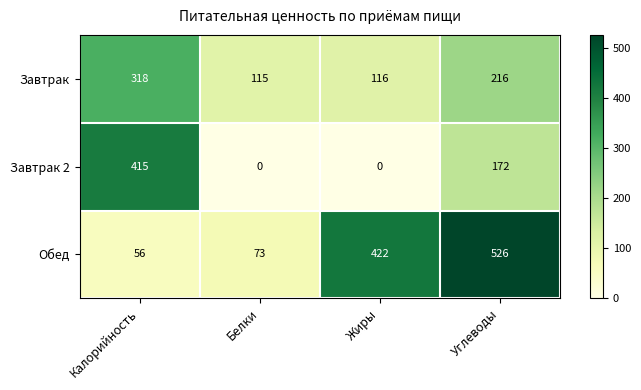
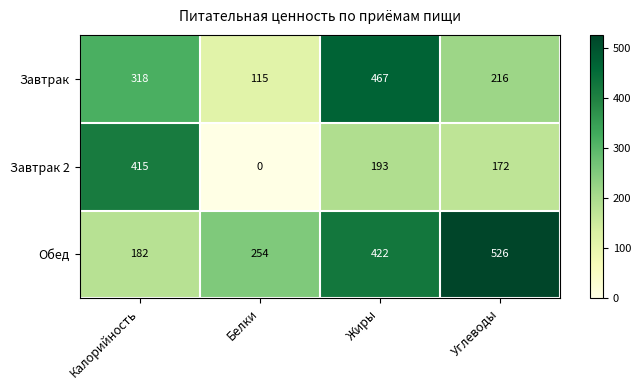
Завтрак, Жиры: 116 -> 467
Завтрак 2, Жиры: 0 -> 193
Обед, Калорийность: 56 -> 182
Обед, Белки: 73 -> 254
